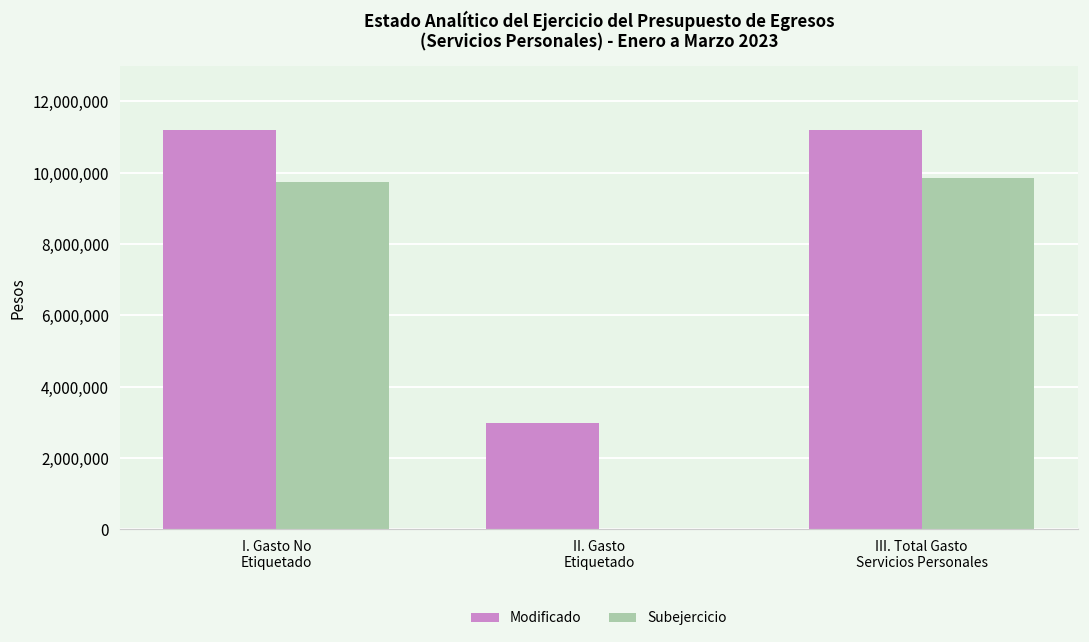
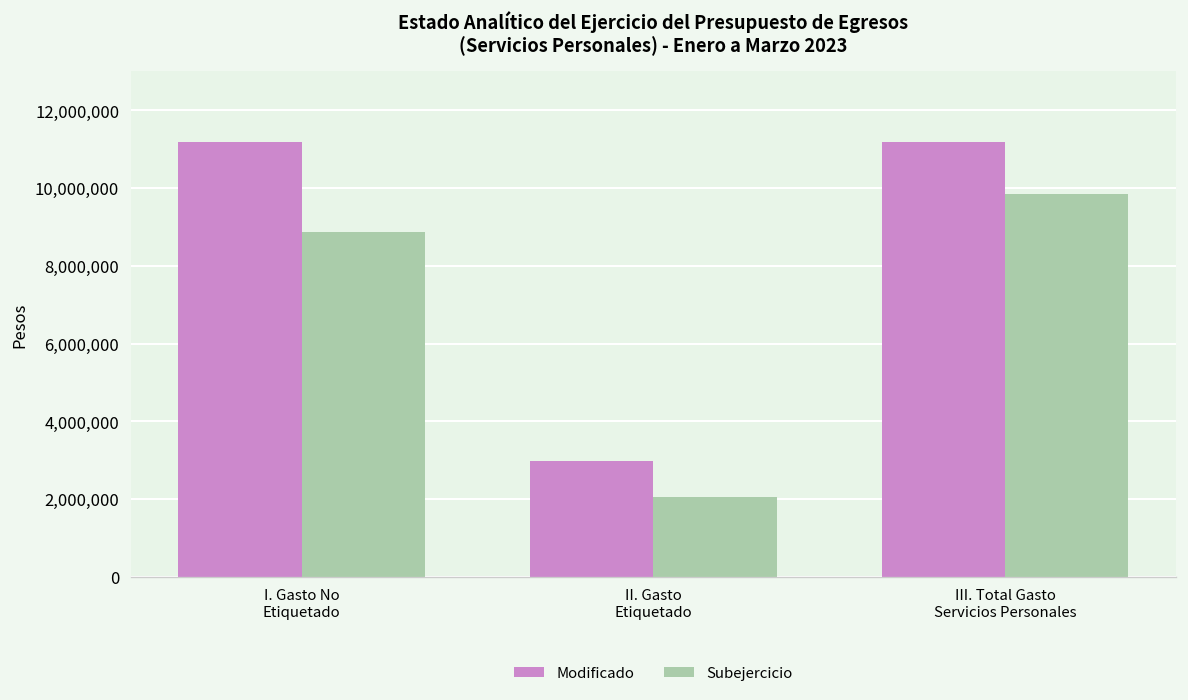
Subejercicio, I. Gasto No Etiquetado: 9,700,000 -> 8,900,000
Subejercicio, II. Gasto Etiquetado: 0 -> 2,100,000
